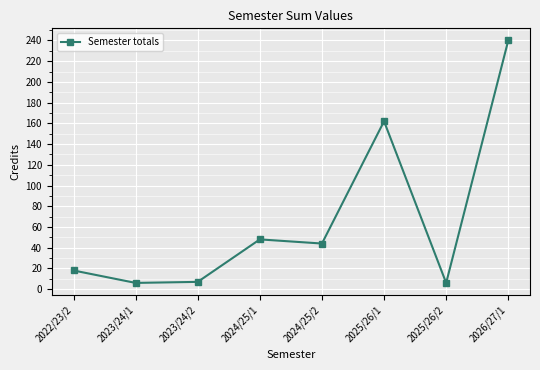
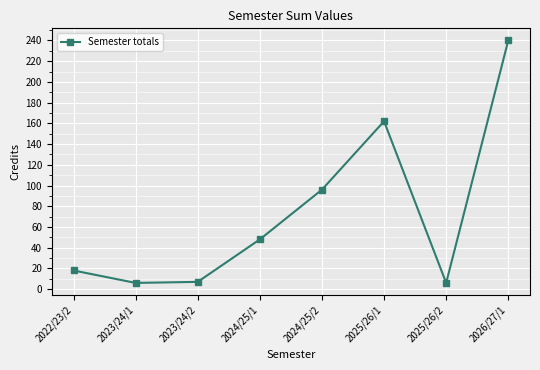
2024/25/2: 44 -> 96
